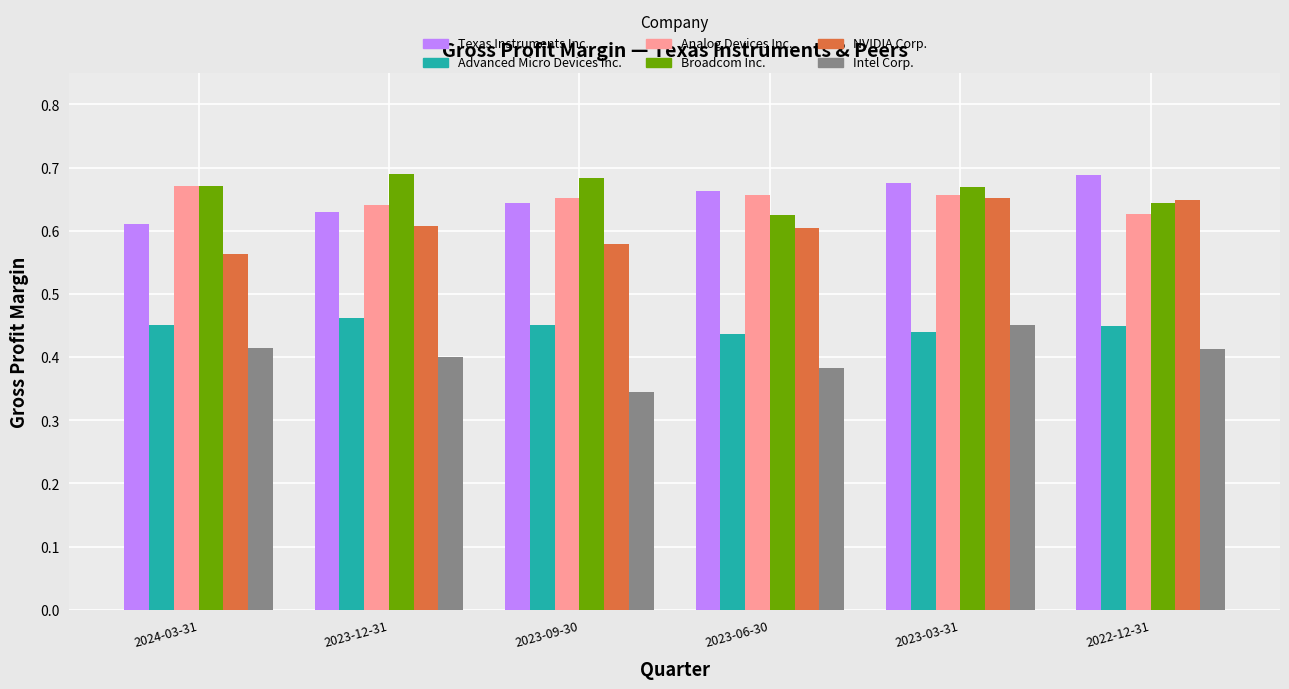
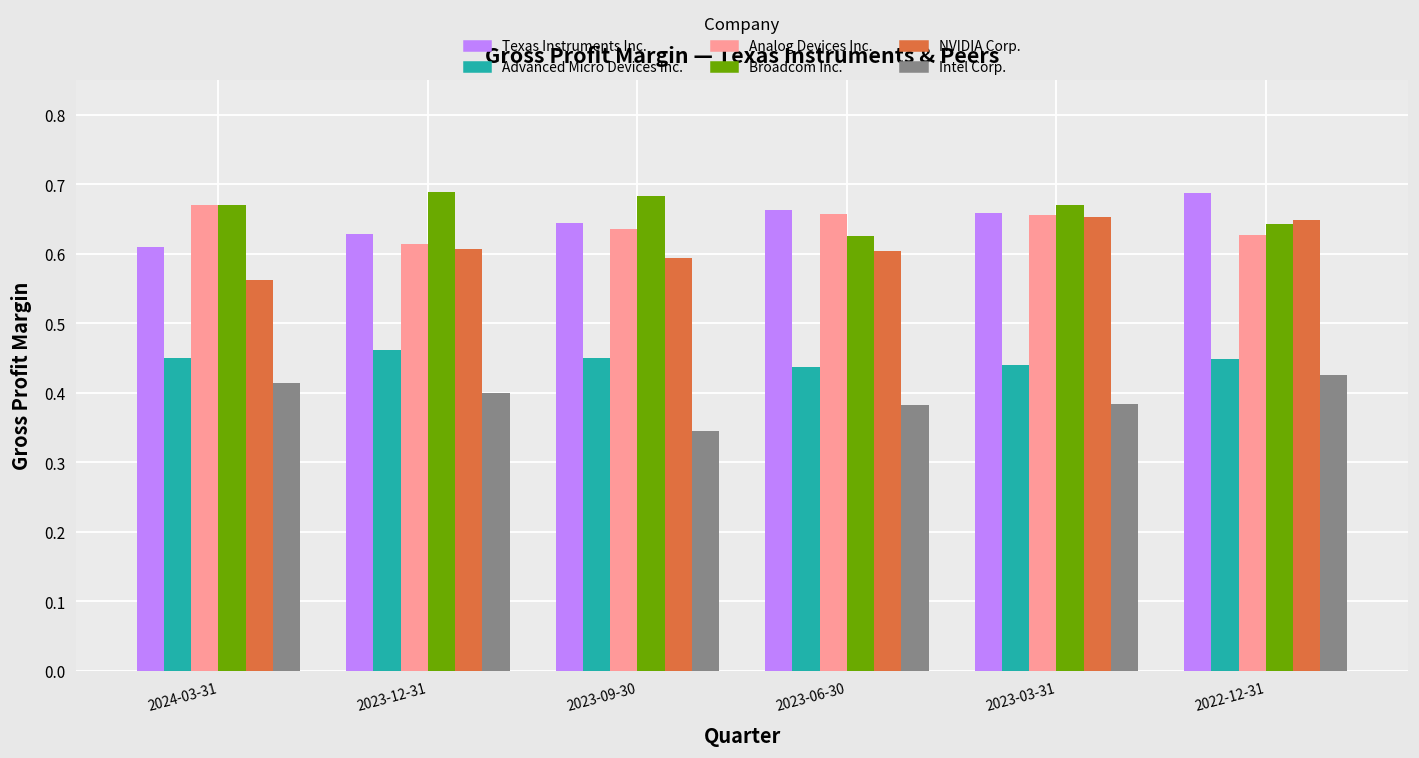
Analog Devices Inc., 2023-12-31: 0.64 -> 0.61
Analog Devices Inc., 2023-09-30: 0.65 -> 0.64
NVIDIA Corp., 2023-09-30: 0.58 -> 0.59
Texas Instruments Inc., 2023-03-31: 0.68 -> 0.66
Intel Corp., 2023-03-31: 0.45 -> 0.38
Intel Corp., 2022-12-31: 0.41 -> 0.43
